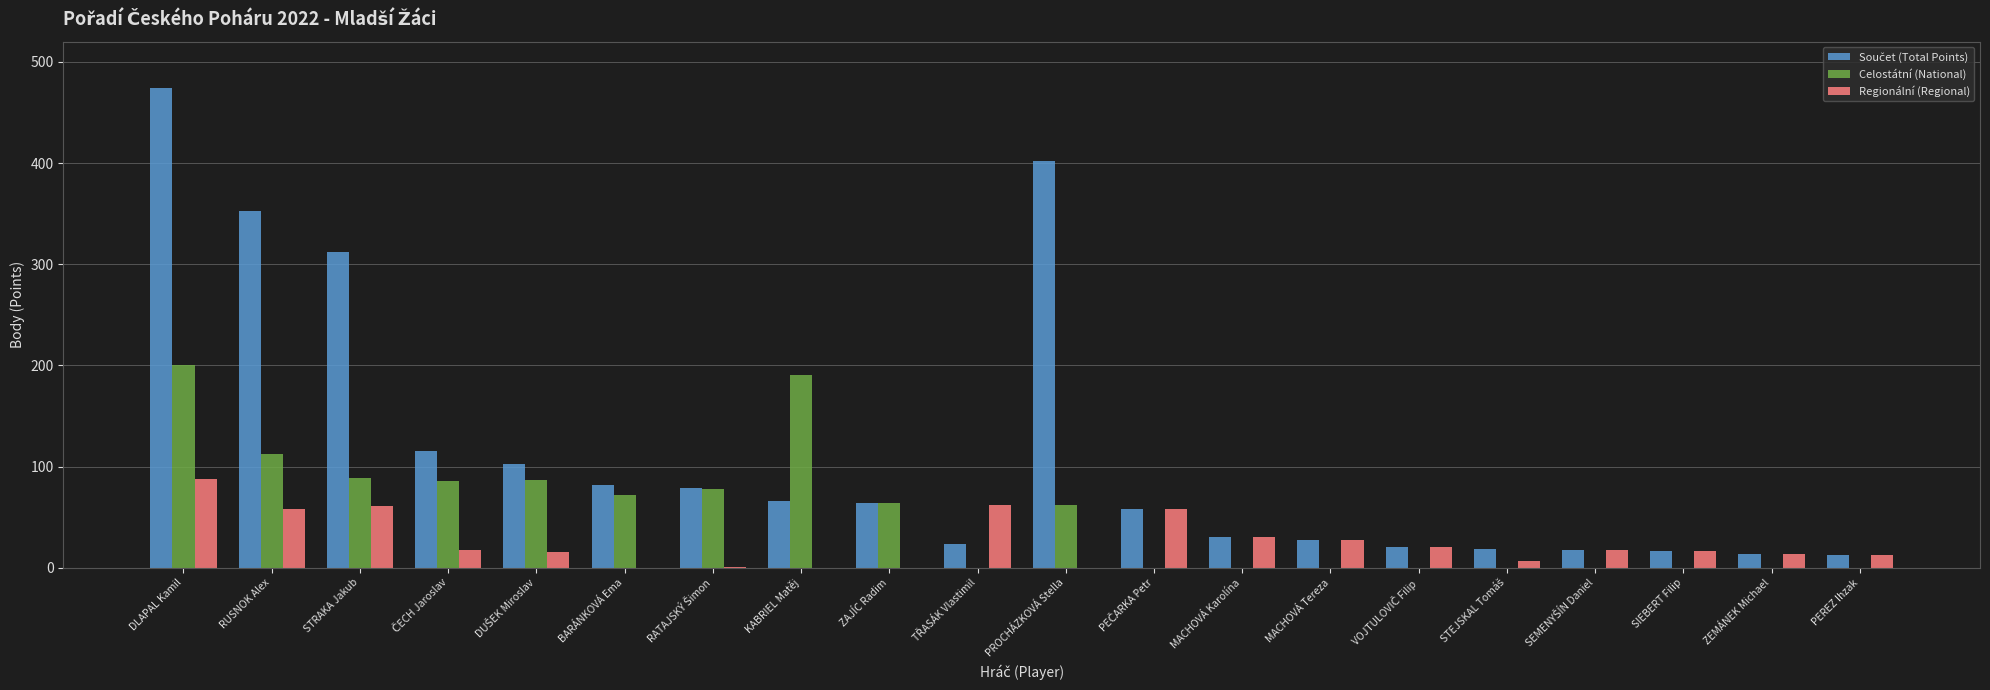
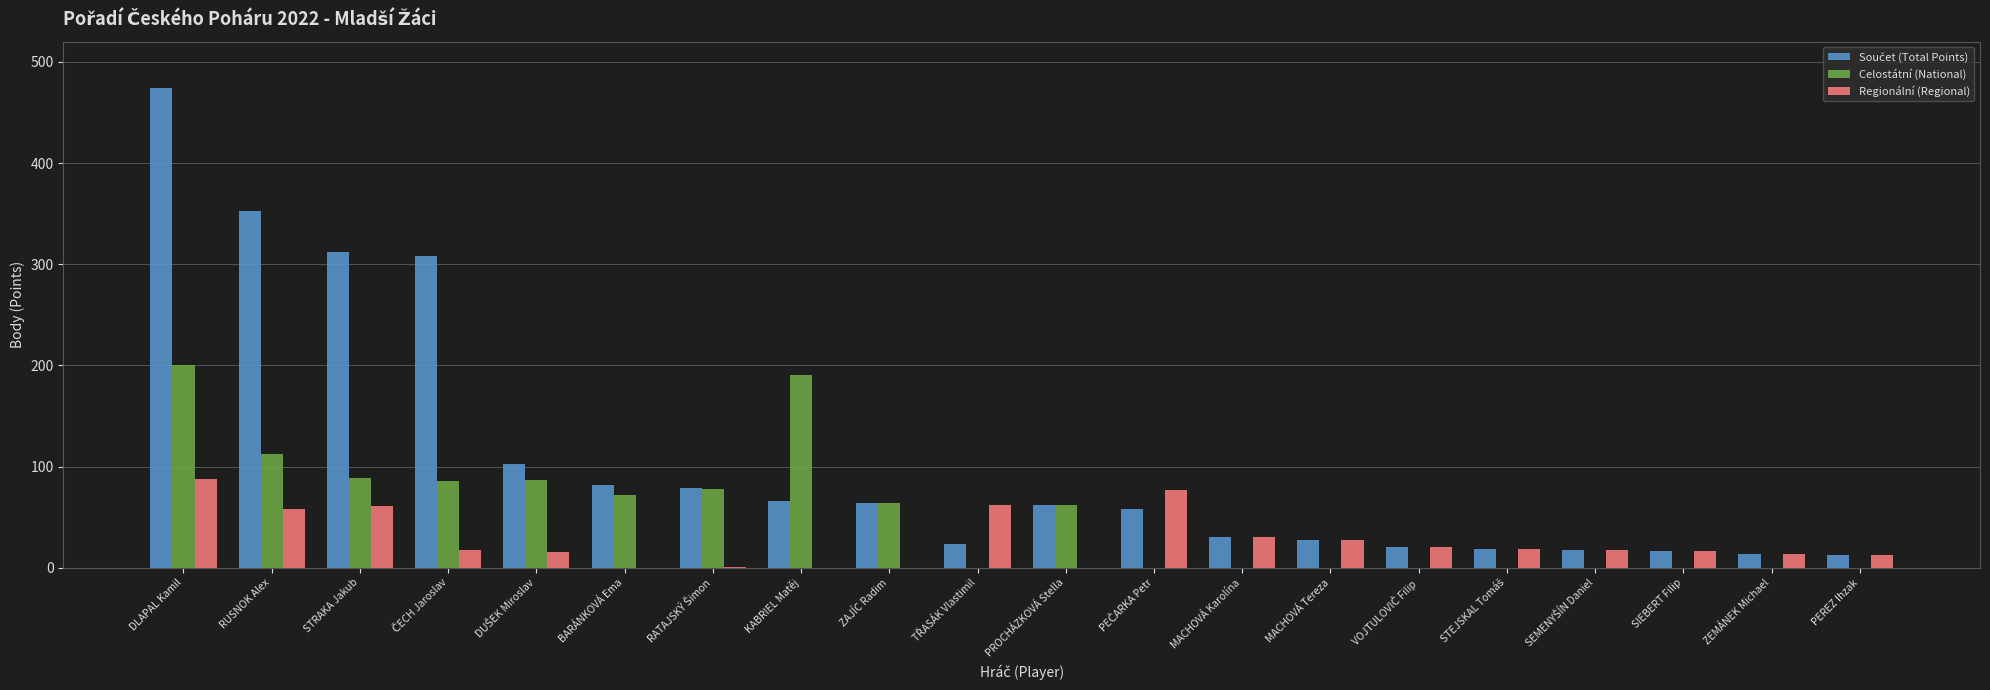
Součet (Total Points), ČECH Jaroslav: 115 -> 308
Součet (Total Points), PROCHÁZKOVÁ Stella: 402 -> 62
Regionální (Regional), PEČARKA Petr: 58 -> 77
Regionální (Regional), STEJSKAL Tomáš: 7 -> 18
